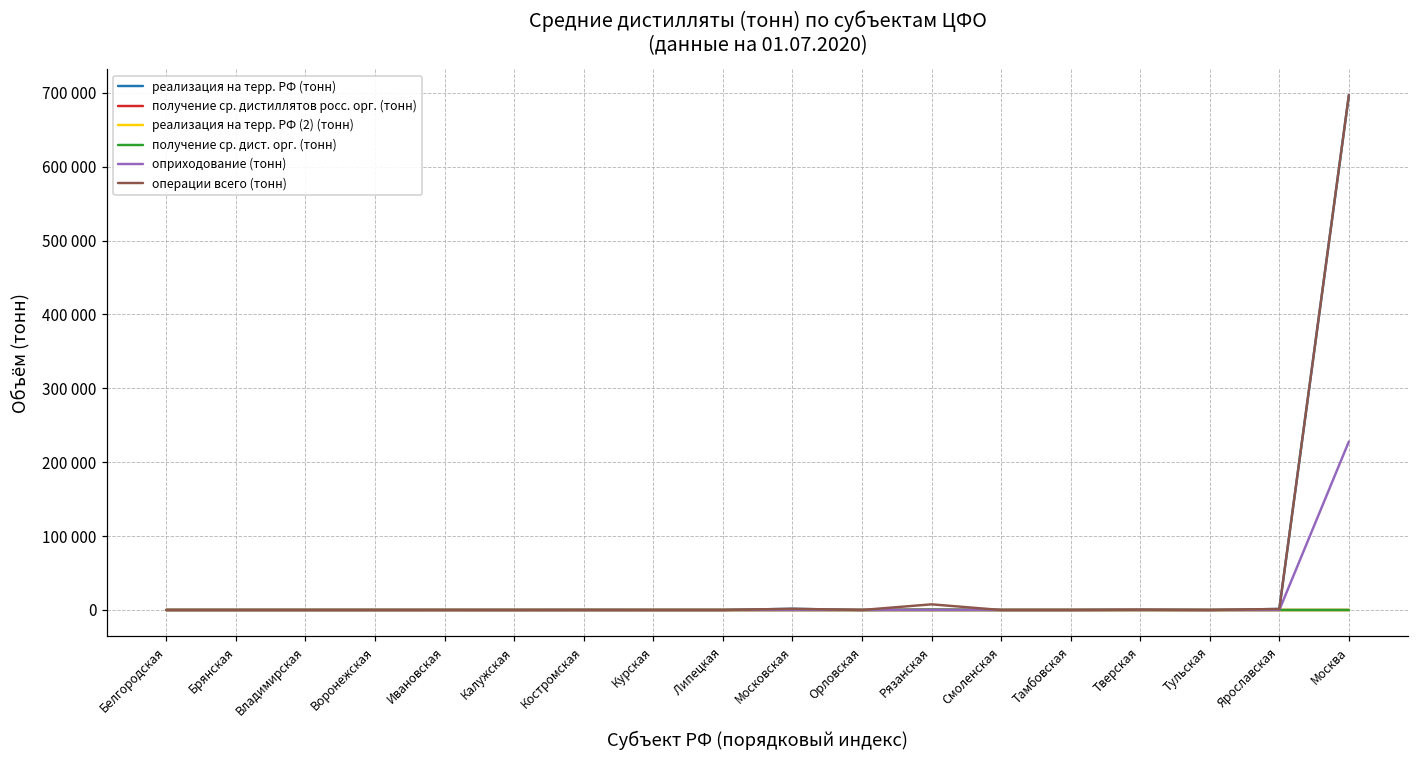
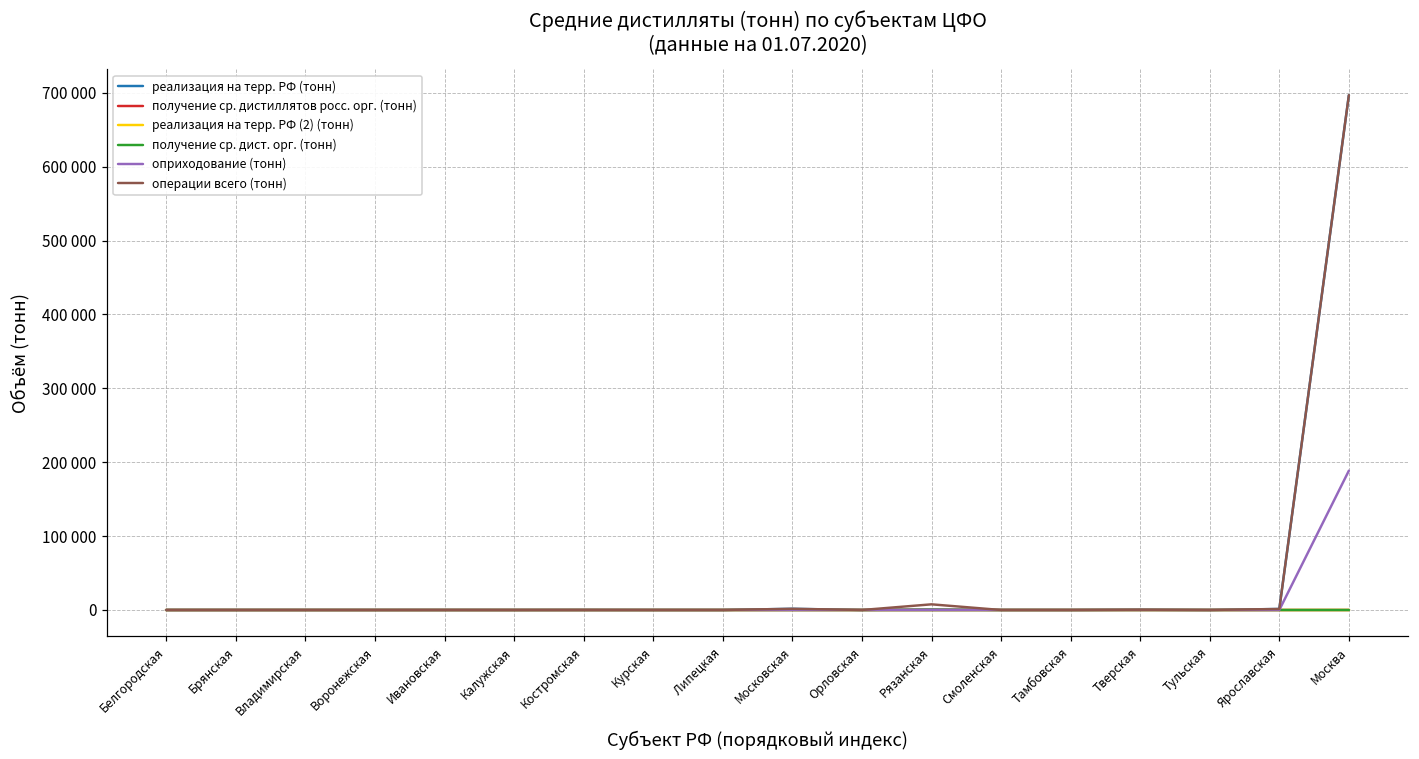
оприходование (тонн), Москва: 230000 -> 190000
